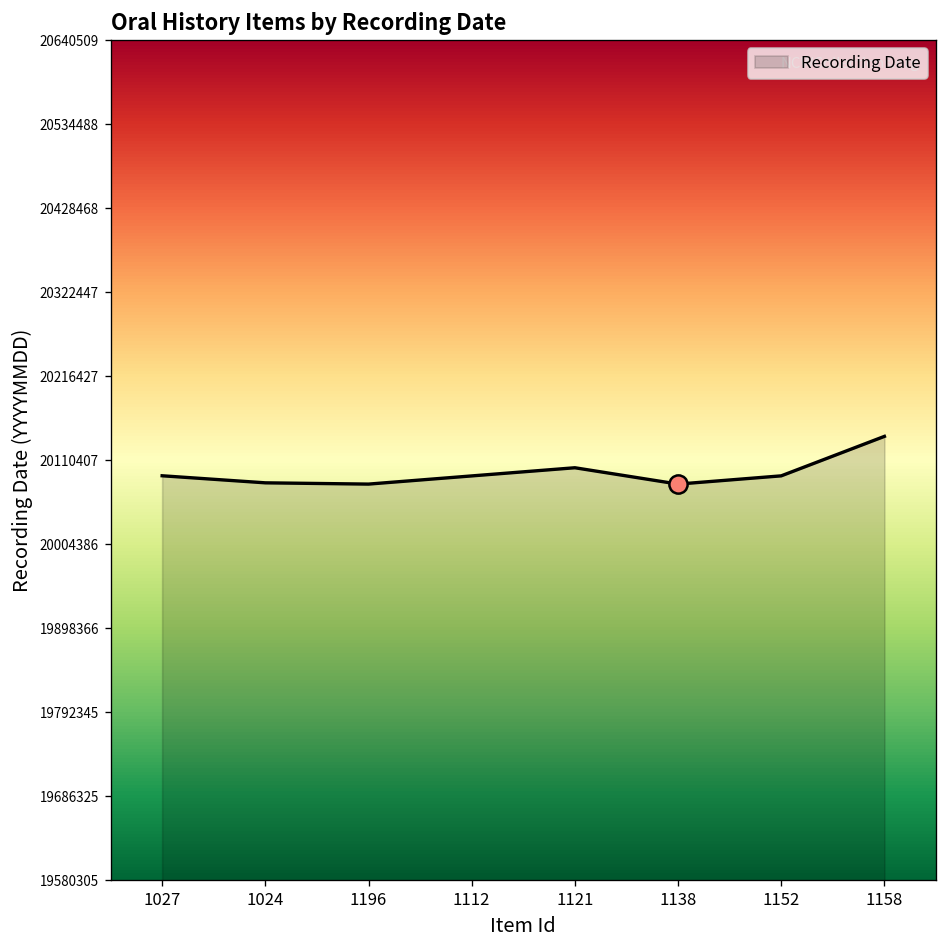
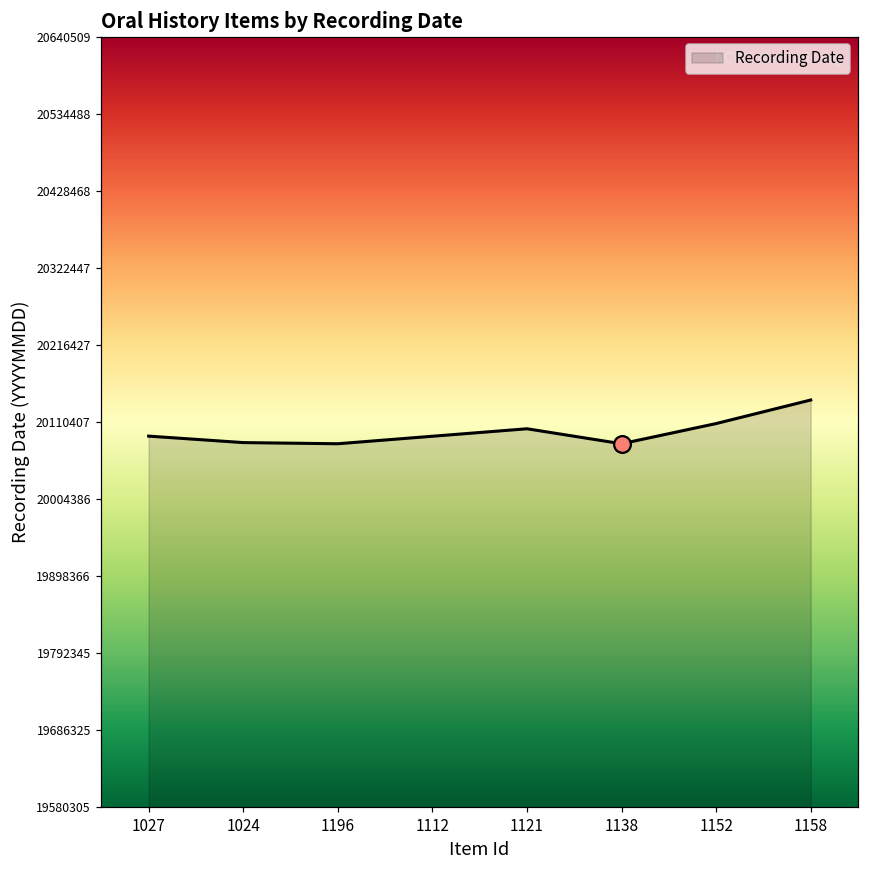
Recording Date, 1152: 20090000 -> 20110000
